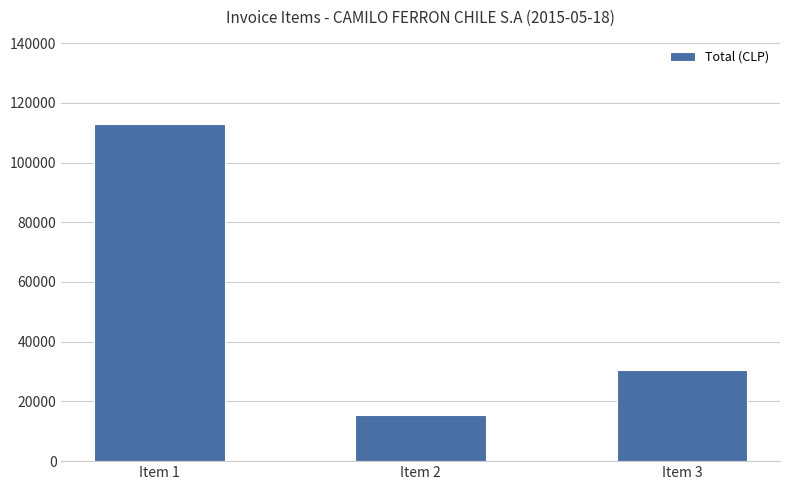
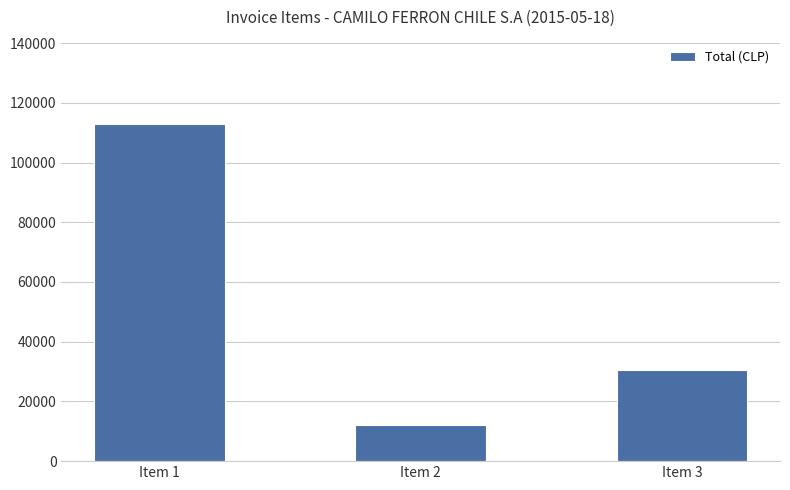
Item 2: 16000 -> 12000
